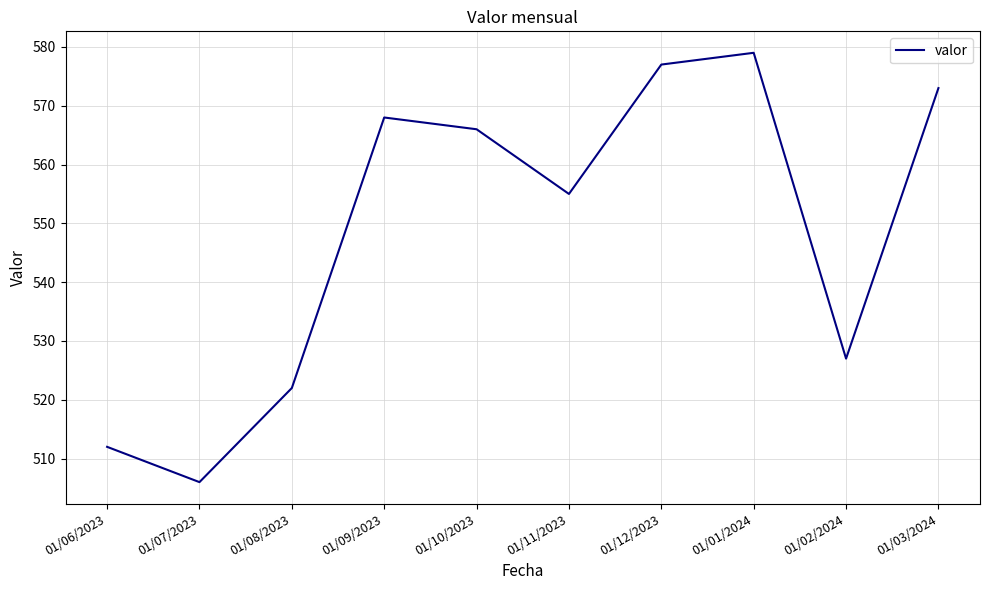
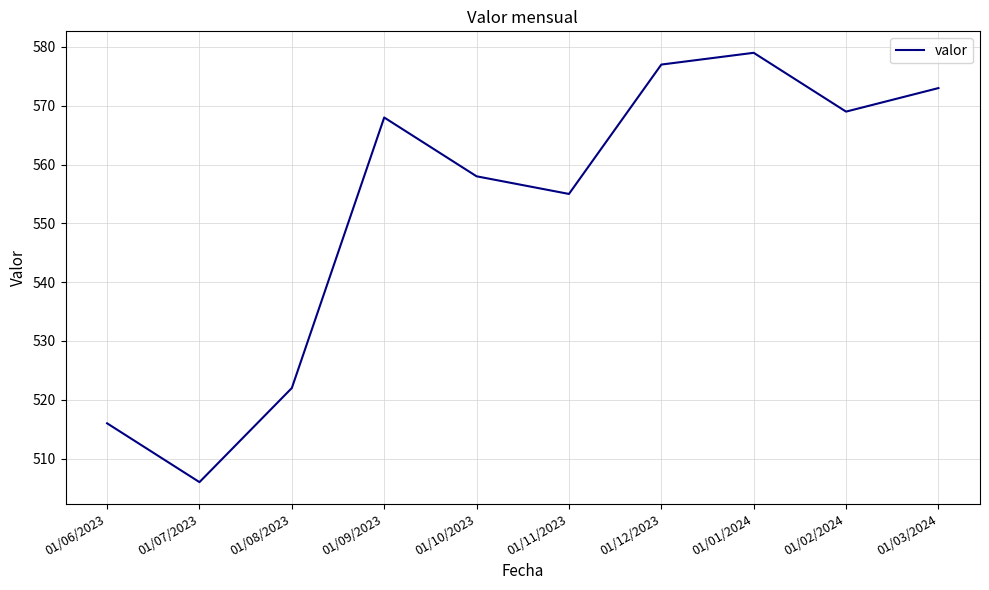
01/06/2023: 512 -> 516
01/10/2023: 566 -> 558
01/02/2024: 527 -> 569
